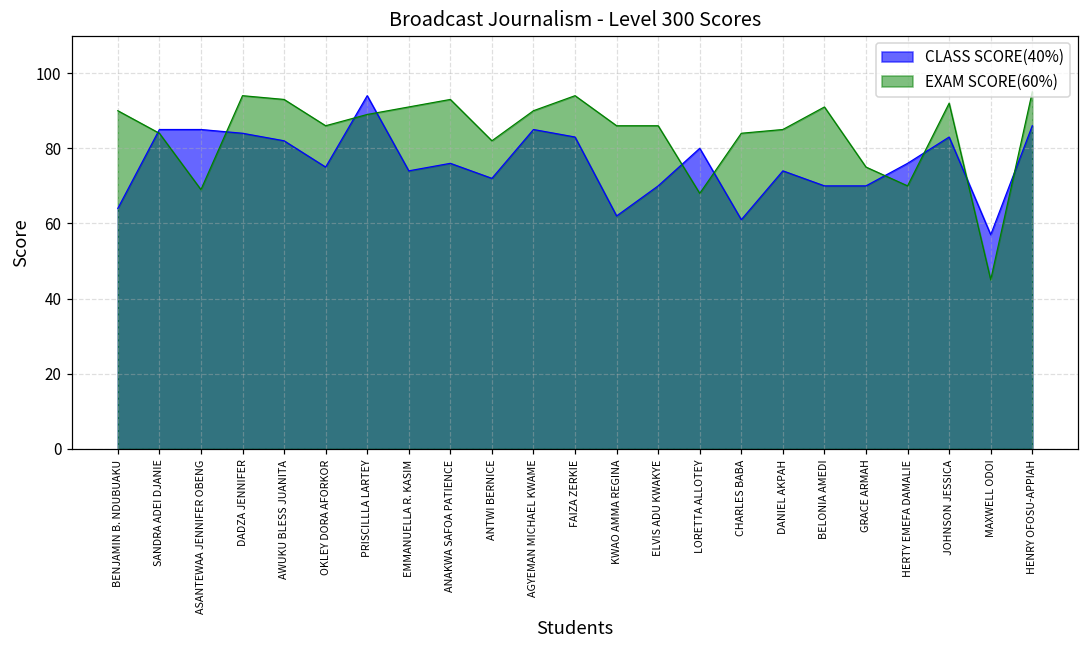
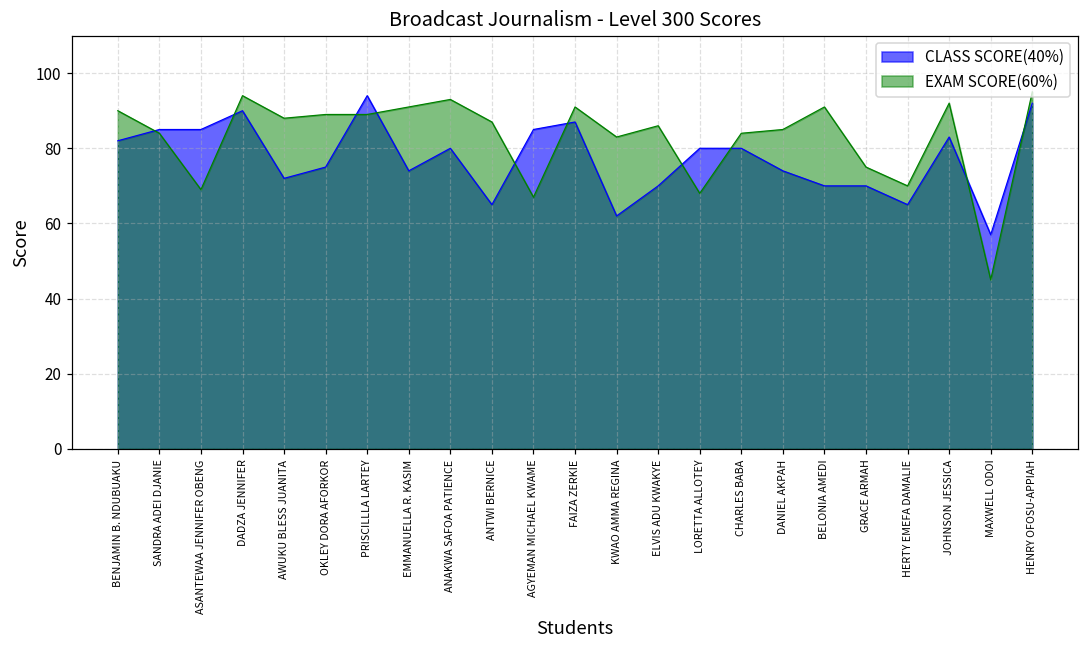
CLASS SCORE(40%), BENJAMIN B. NDUBUAKU: 64 -> 82
CLASS SCORE(40%), DADZA JENNIFER: 84 -> 90
CLASS SCORE(40%), AWUKU BLESS JUANITA: 82 -> 72
EXAM SCORE(60%), AWUKU BLESS JUANITA: 93 -> 88
EXAM SCORE(60%), OKLEY DORA AFORKOR: 86 -> 89
CLASS SCORE(40%), ANAKWA SAFOA PATIENCE: 76 -> 80
CLASS SCORE(40%), ANTWI BERNICE: 72 -> 65
EXAM SCORE(60%), ANTWI BERNICE: 82 -> 87
EXAM SCORE(60%), AGYEMAN MICHAEL KWAME: 90 -> 67
CLASS SCORE(40%), FAIZA ZERKIE: 83 -> 87
EXAM SCORE(60%), FAIZA ZERKIE: 94 -> 91
EXAM SCORE(60%), KWAO AMMA REGINA: 86 -> 83
CLASS SCORE(40%), CHARLES BABA: 61 -> 80
CLASS SCORE(40%), HERTY EMEFA DAMALIE: 76 -> 65
CLASS SCORE(40%), HENRY OFOSU-APPIAH: 86 -> 92
